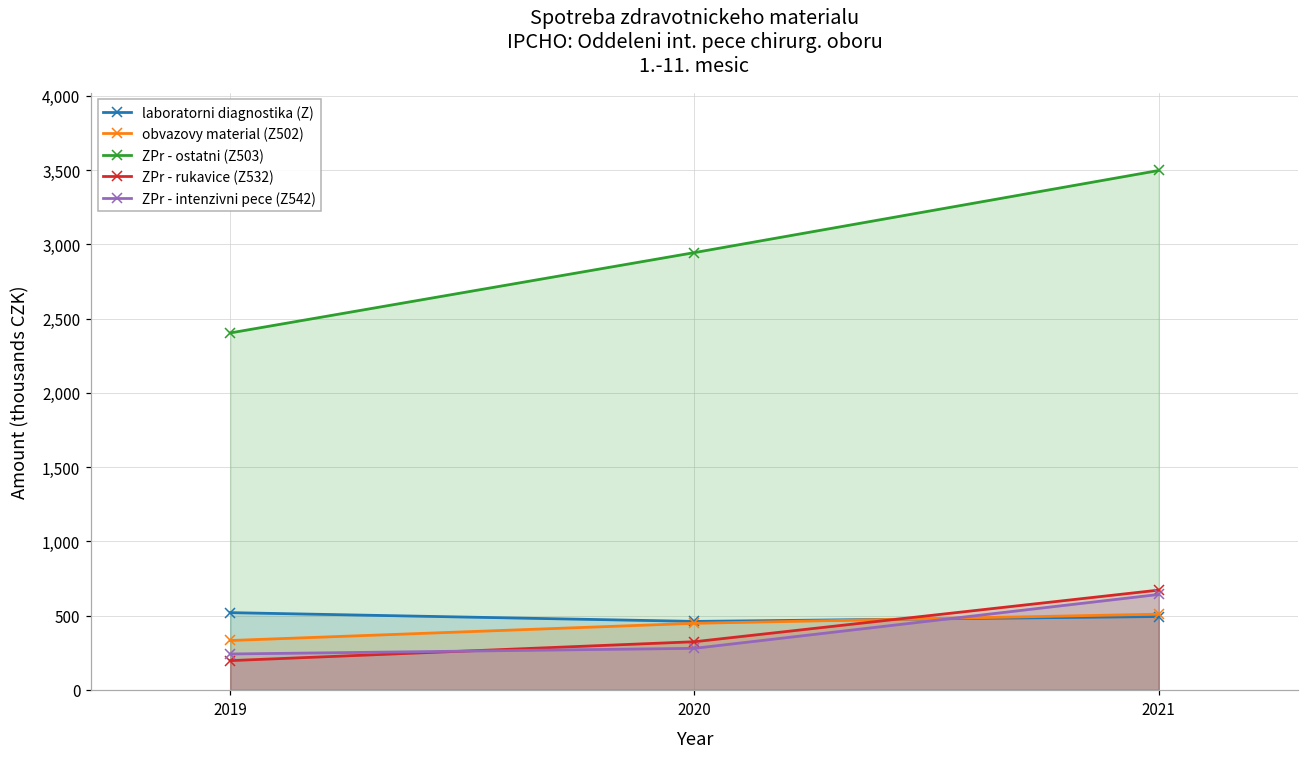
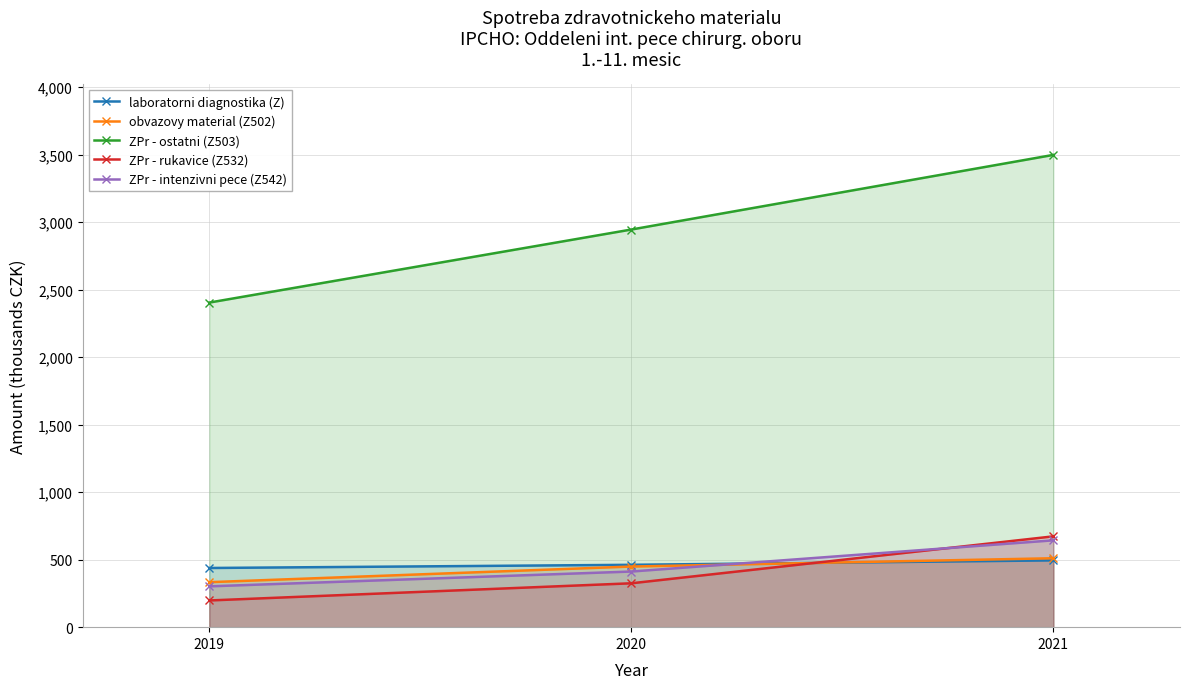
laboratorni diagnostika (Z), 2019: 520 -> 440
ZPr - intenzivni pece (Z542), 2019: 240 -> 300
ZPr - intenzivni pece (Z542), 2020: 280 -> 410
